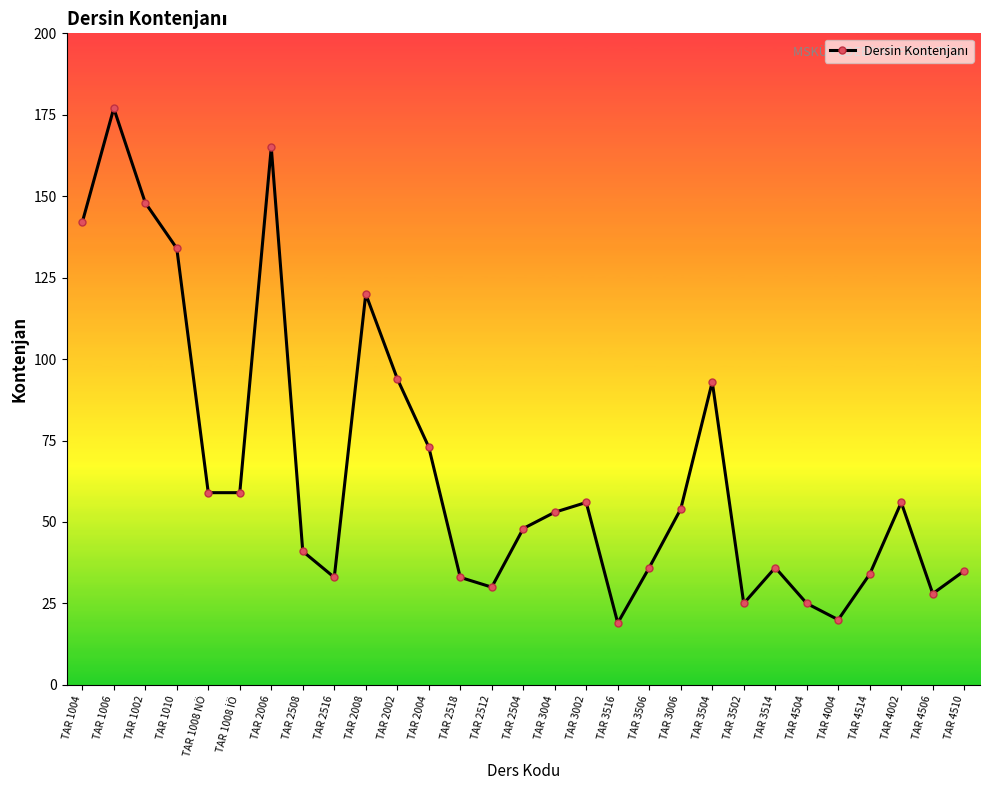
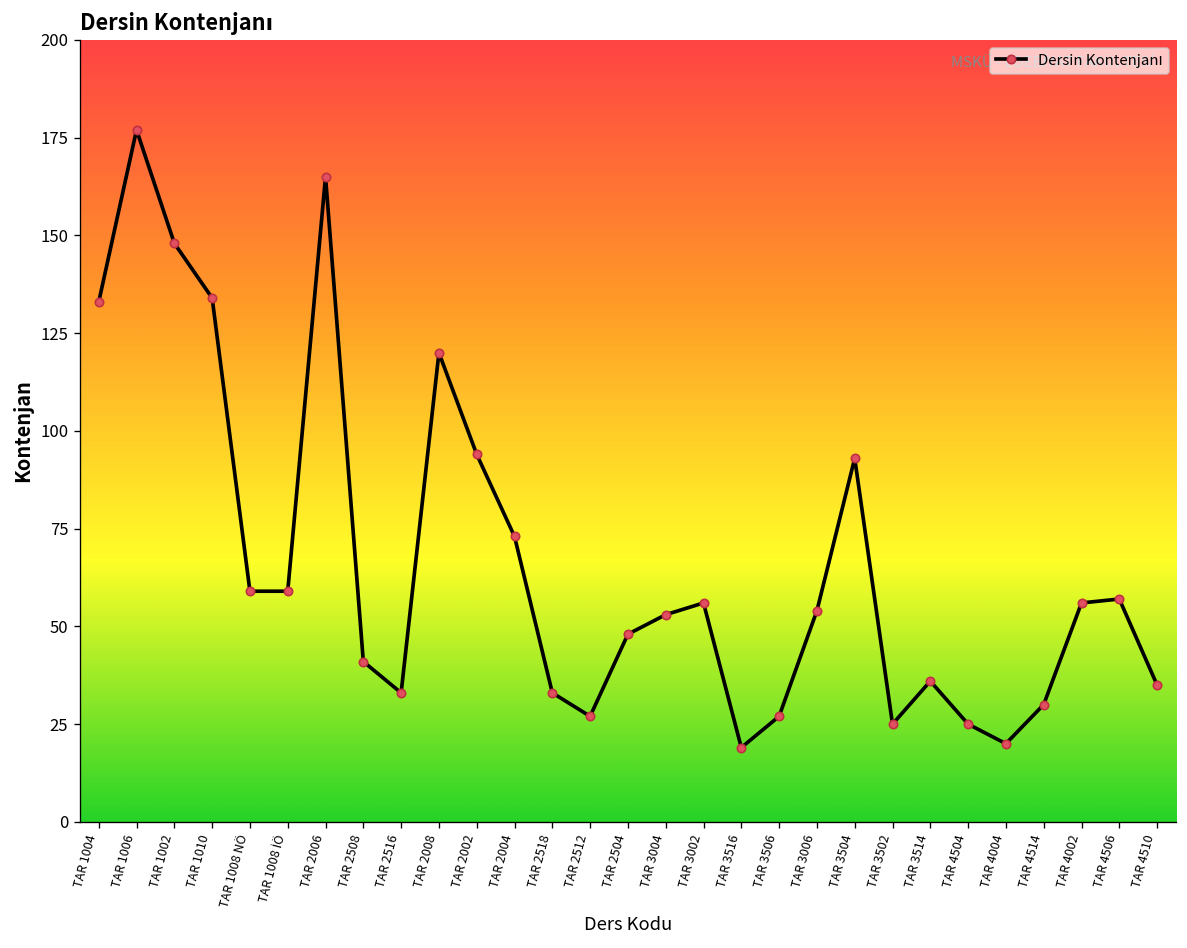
TAR 1004: 142 -> 133
TAR 2512: 30 -> 27
TAR 3506: 36 -> 27
TAR 4514: 34 -> 30
TAR 4506: 28 -> 57
